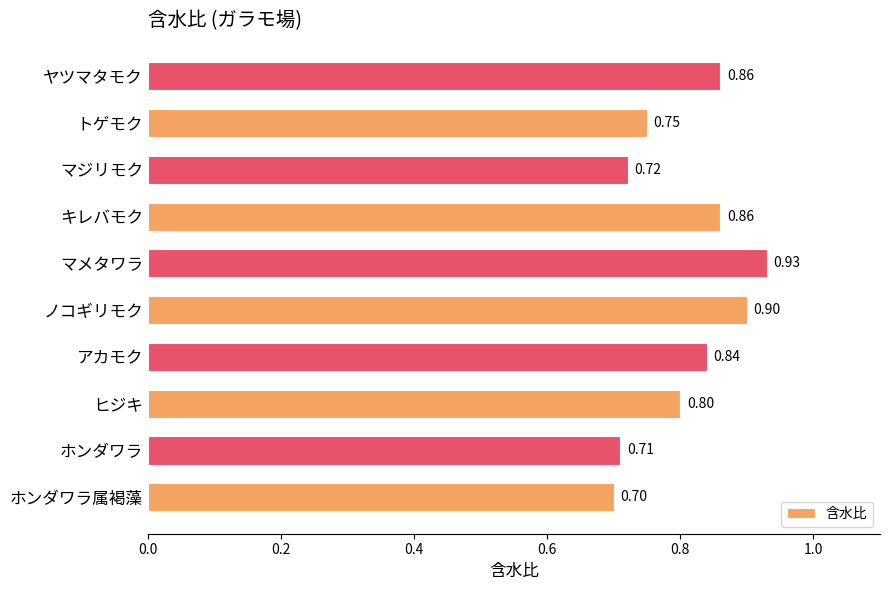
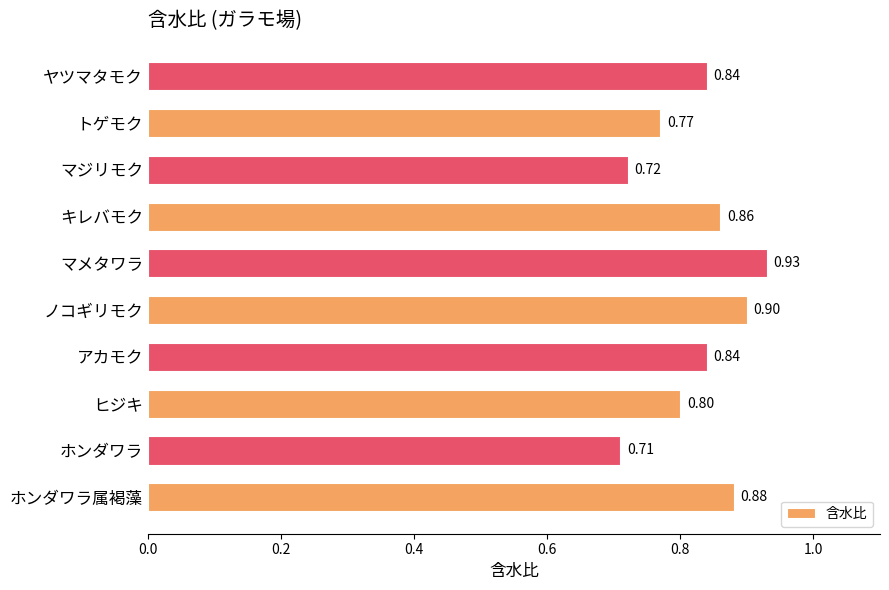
ヤツマタモク: 0.86 -> 0.84
トゲモク: 0.75 -> 0.77
ホンダワラ属褐藻: 0.70 -> 0.88
